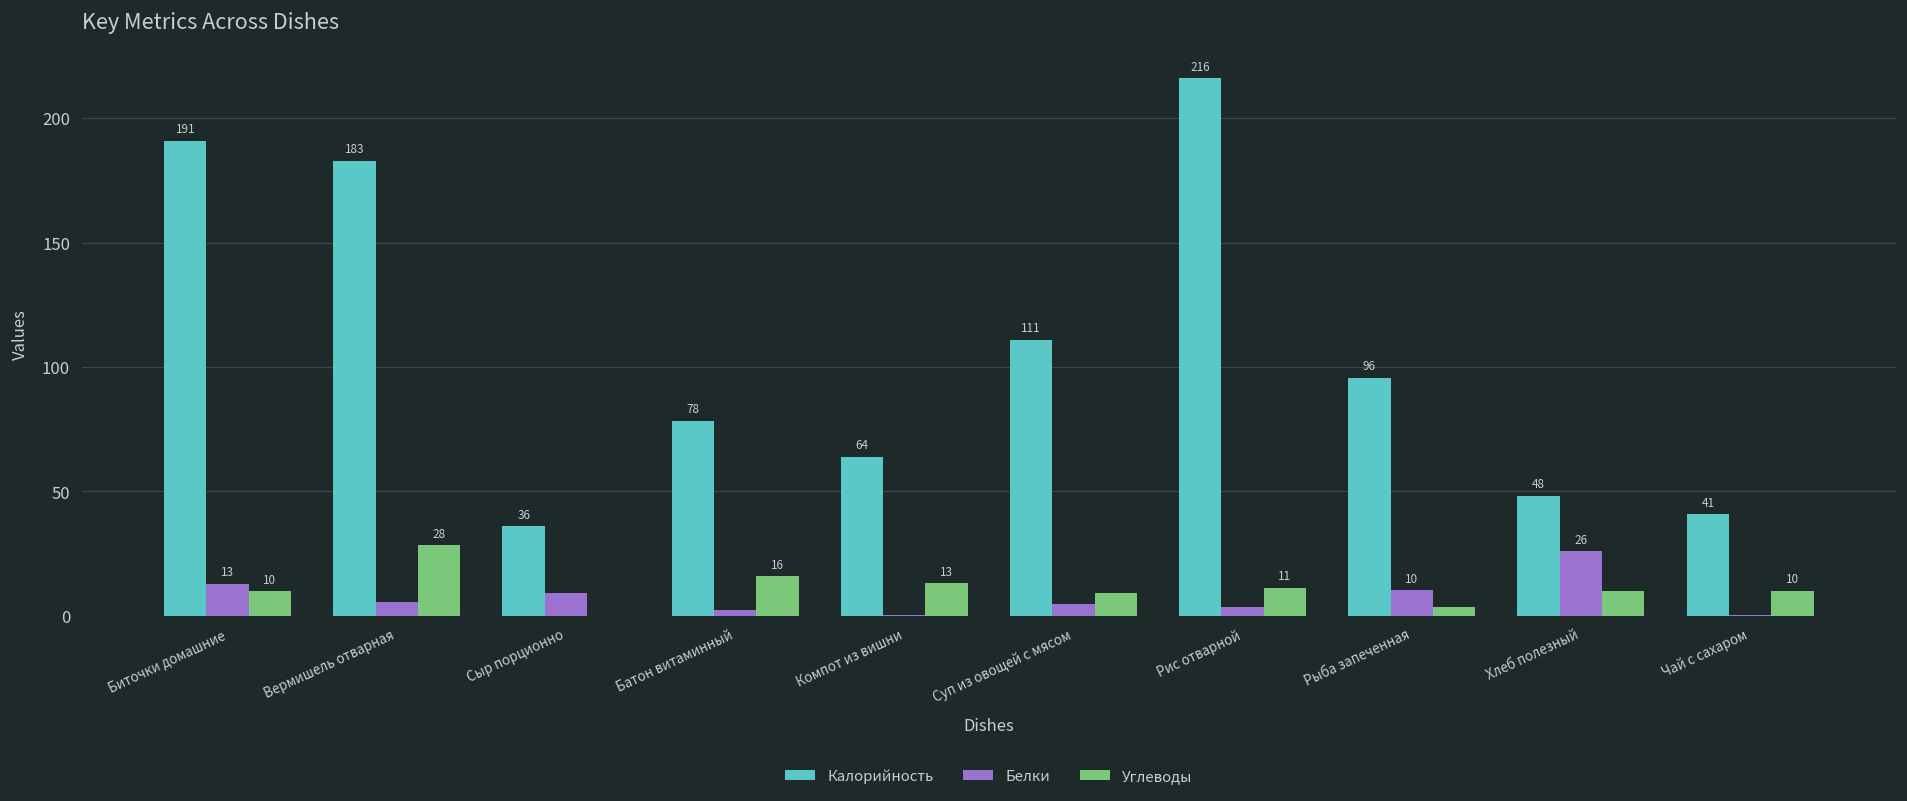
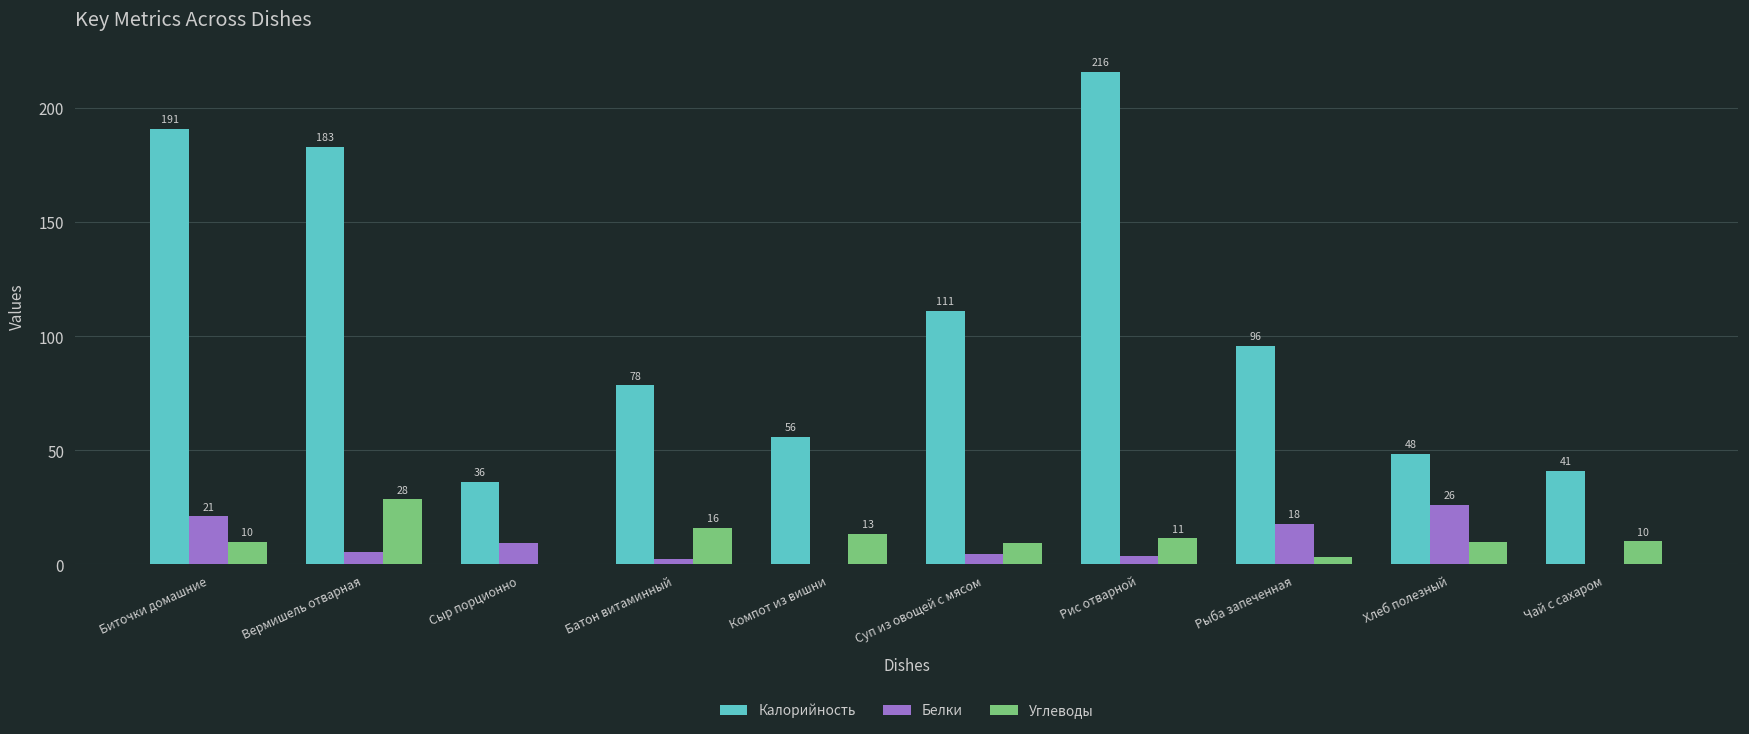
Белки, Биточки домашние: 13 -> 21
Калорийность, Компот из вишни: 64 -> 56
Белки, Рыба запеченная: 10 -> 18
